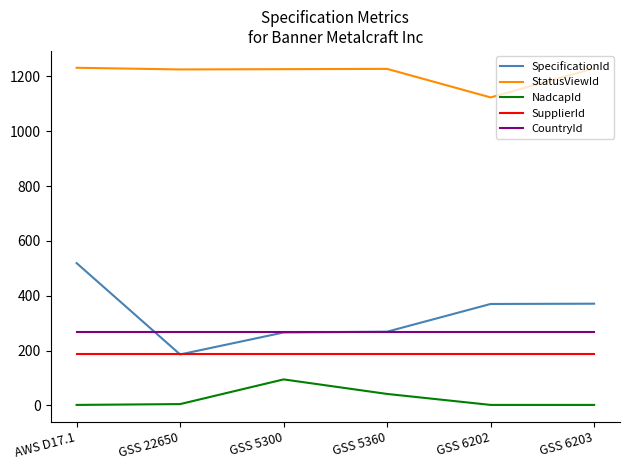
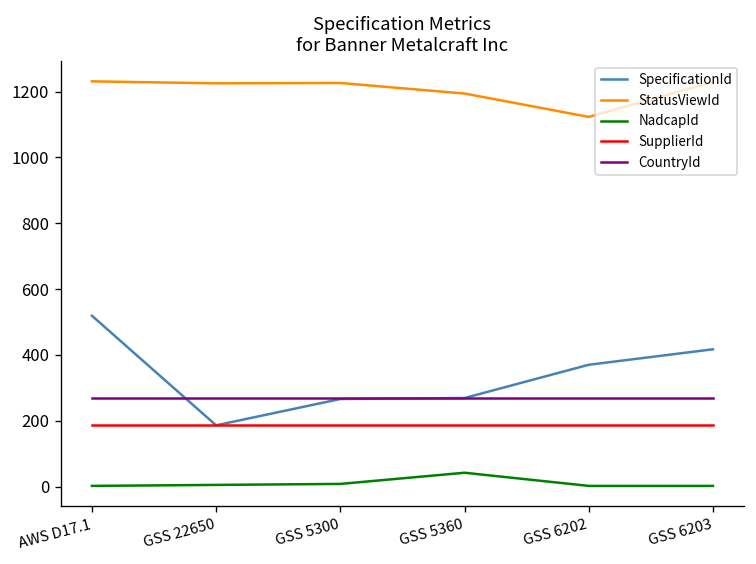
NadcapId, GSS 5300: 100 -> 10
StatusViewId, GSS 5360: 1230 -> 1190
SpecificationId, GSS 6203: 370 -> 420
